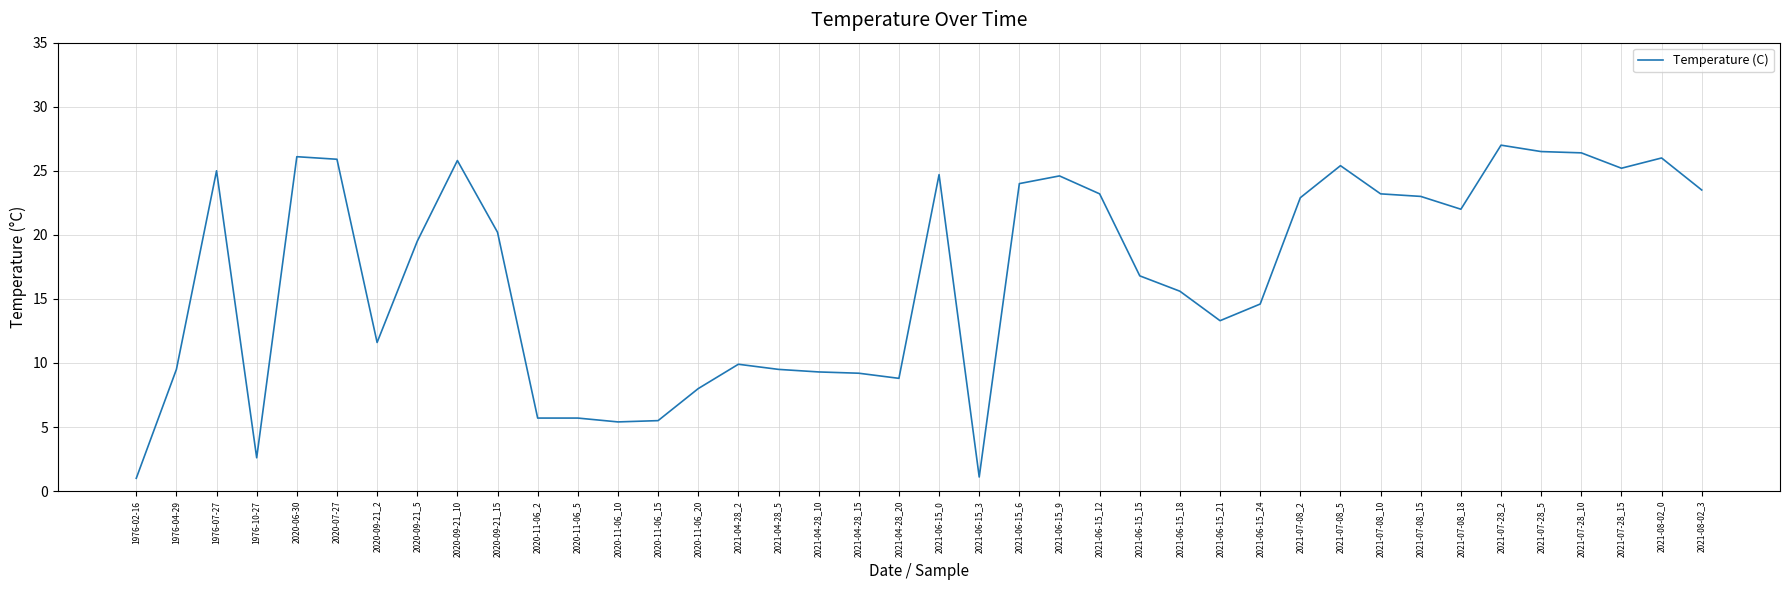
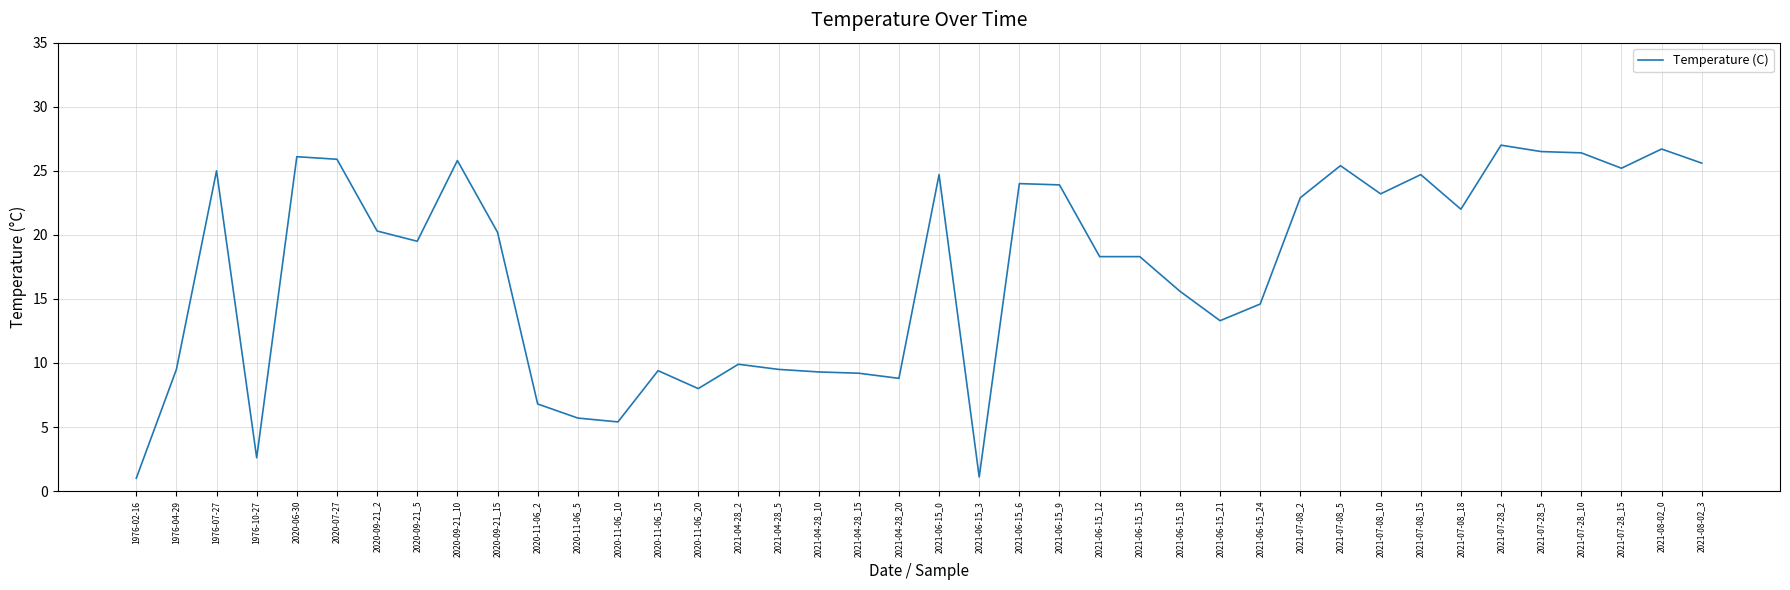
2020-09-21_2: 11.6 -> 20.3
2020-11-06_2: 5.7 -> 6.8
2020-11-06_15: 5.5 -> 9.4
2021-06-15_9: 24.6 -> 23.9
2021-06-15_12: 23.2 -> 18.3
2021-06-15_15: 16.8 -> 18.3
2021-07-08_15: 23.0 -> 24.7
2021-08-02_0: 26.0 -> 26.7
2021-08-02_3: 23.5 -> 25.6
